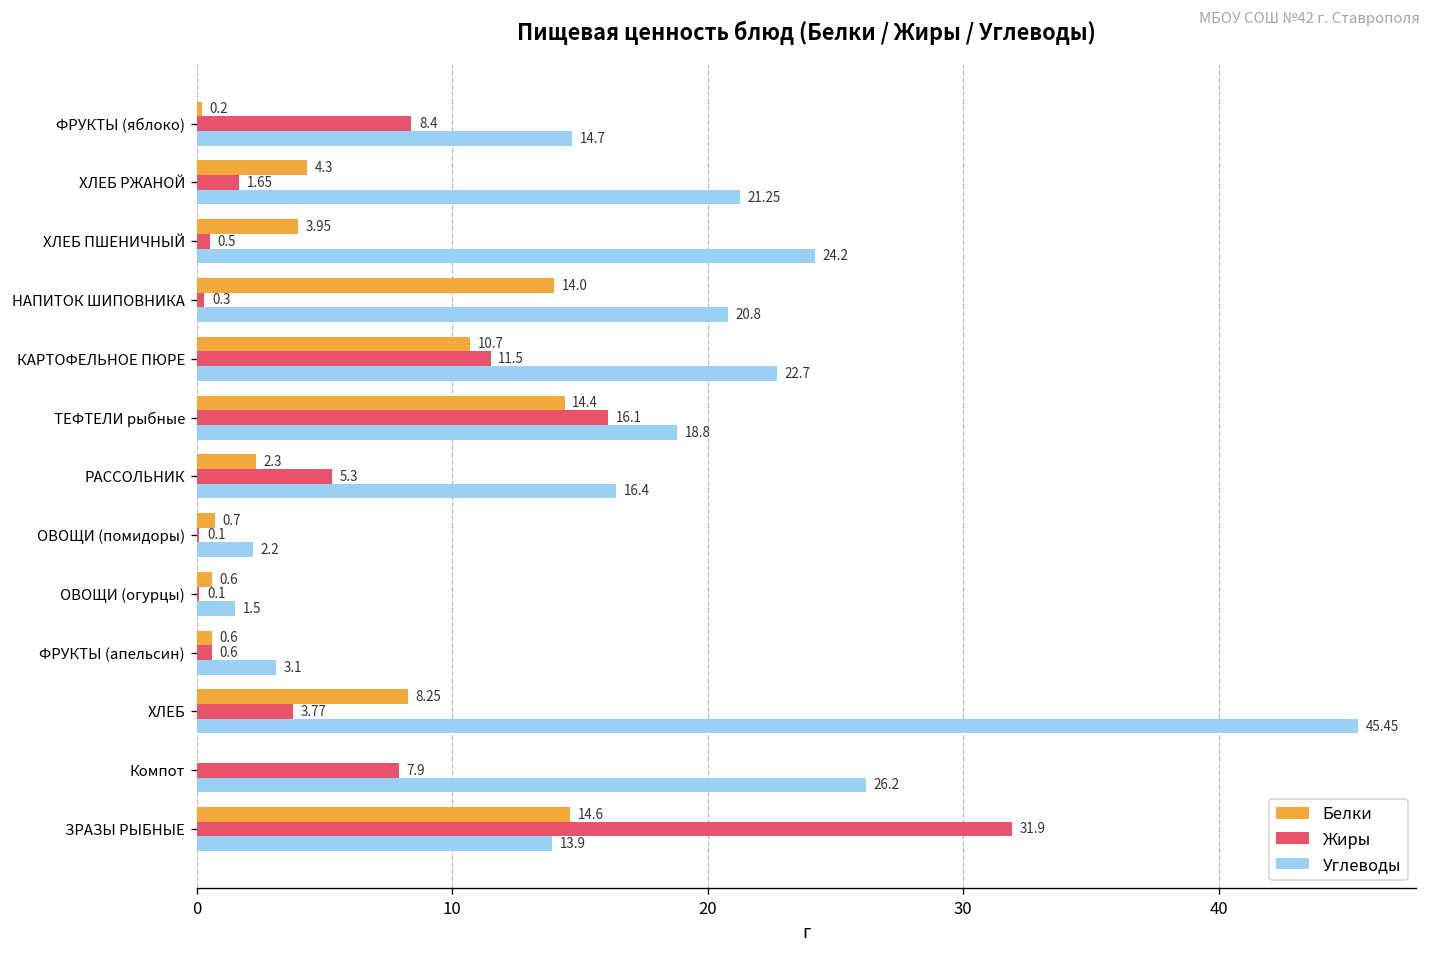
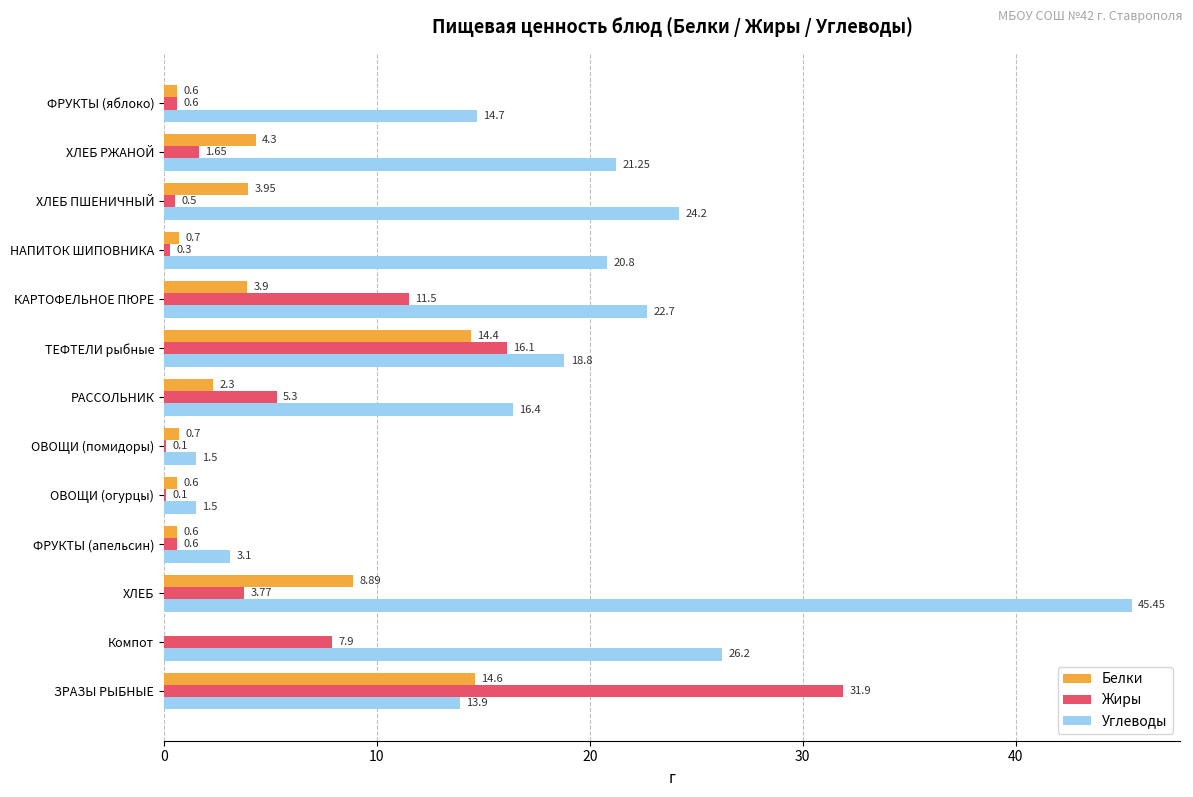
Белки, ФРУКТЫ (яблоко): 0.2 -> 0.6
Жиры, ФРУКТЫ (яблоко): 8.4 -> 0.6
Белки, НАПИТОК ШИПОВНИКА: 14.0 -> 0.7
Белки, КАРТОФЕЛЬНОЕ ПЮРЕ: 10.7 -> 3.9
Углеводы, ОВОЩИ (помидоры): 2.2 -> 1.5
Белки, ХЛЕБ: 8.25 -> 8.89
